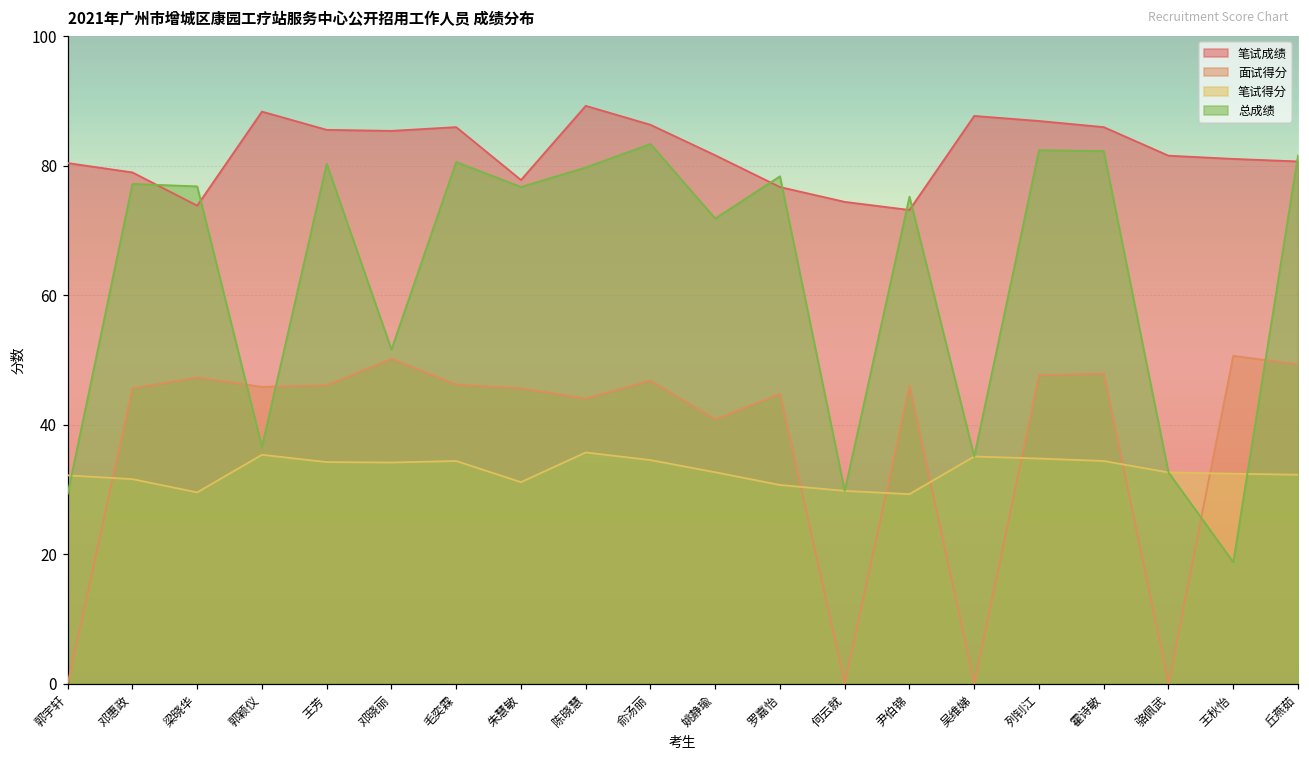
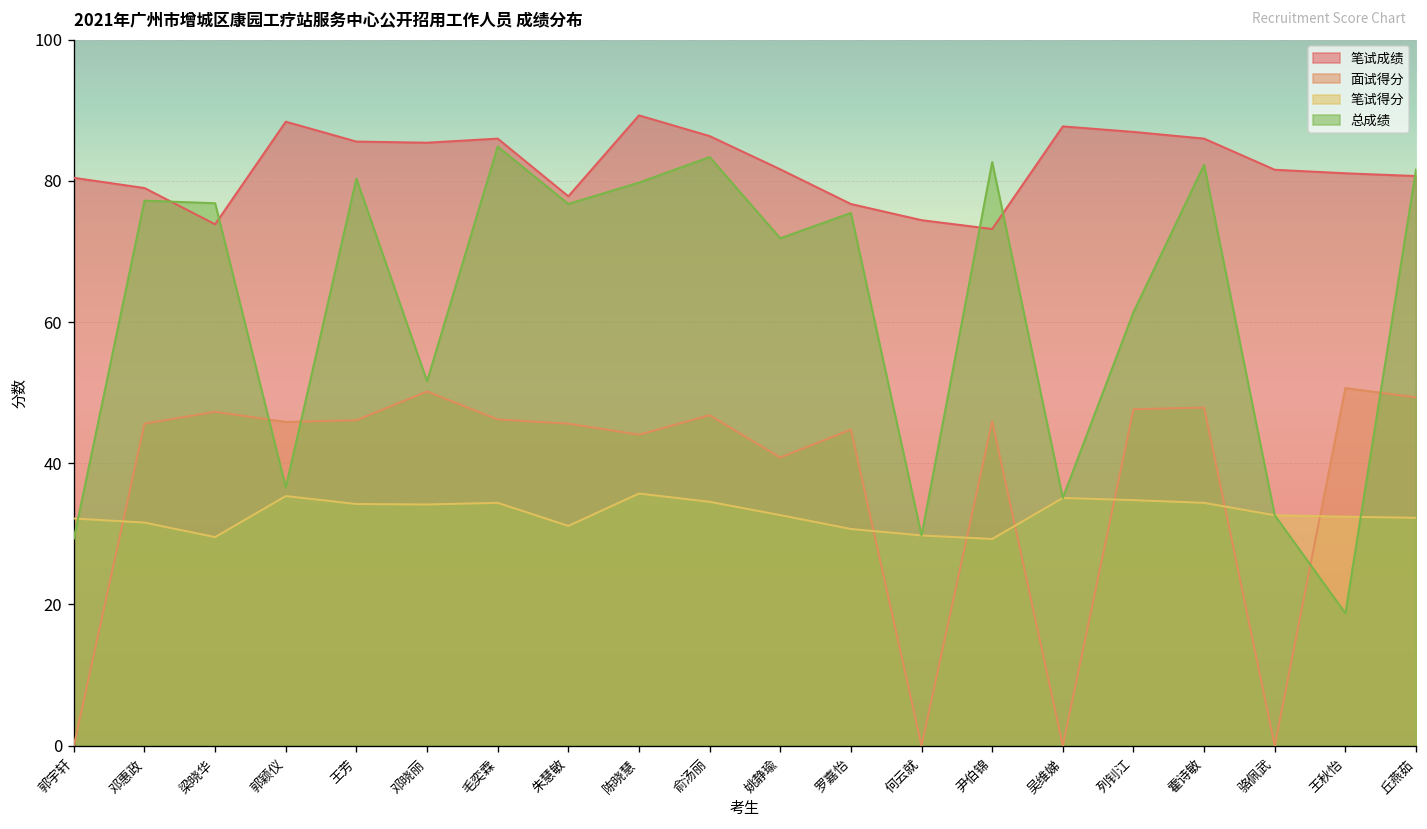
总成绩, 毛奕霖: 81 -> 85
总成绩, 罗嘉怡: 78 -> 75
总成绩, 尹伯锦: 75 -> 83
总成绩, 列钊江: 82 -> 61
